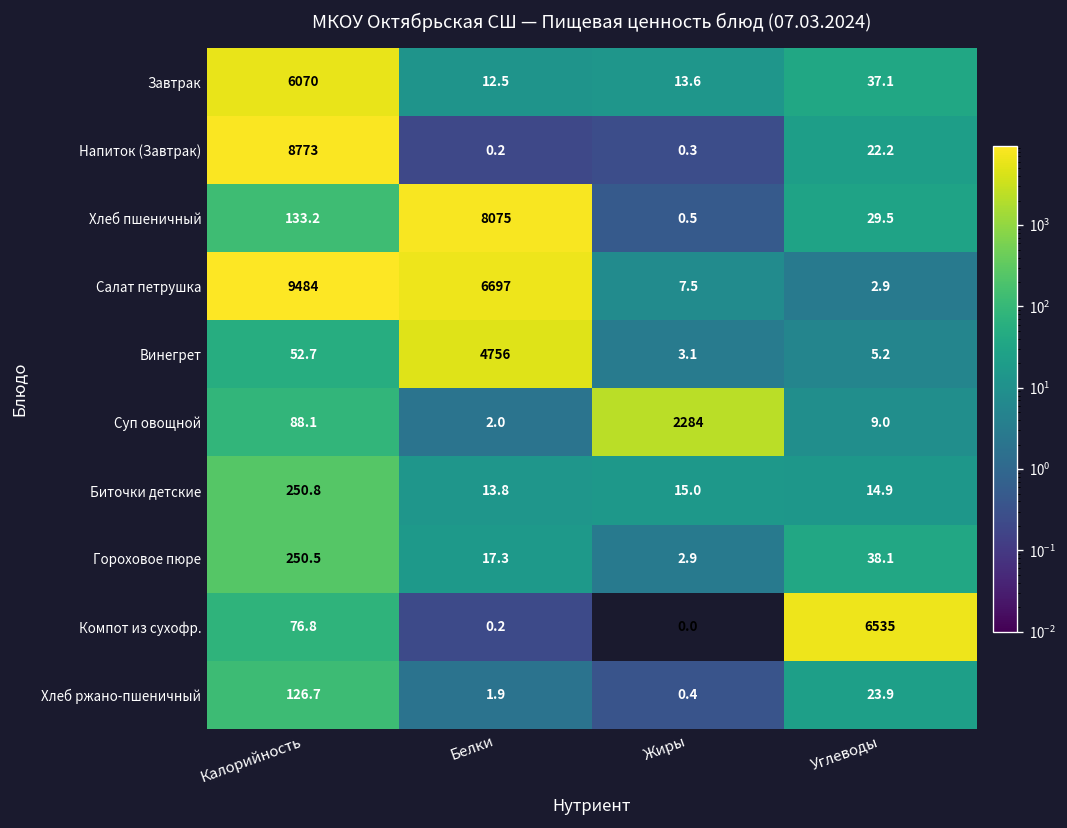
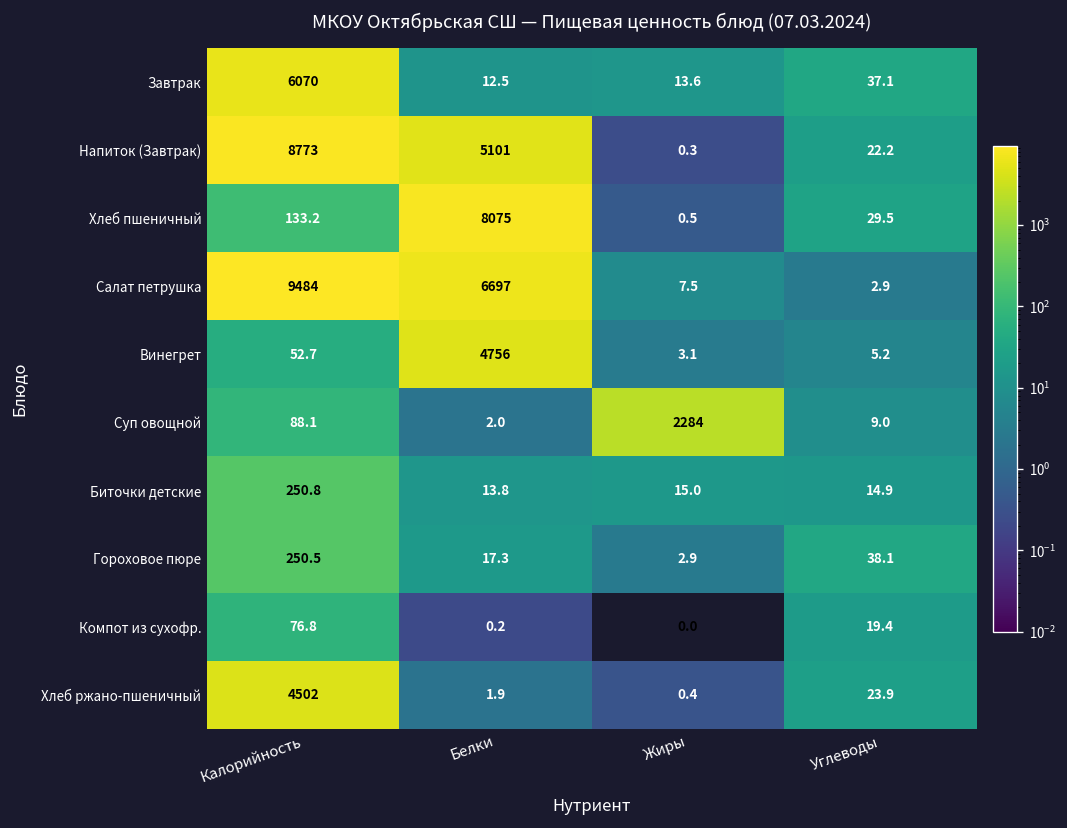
Напиток (Завтрак), Белки: 0.2 -> 5101
Компот из сухофр., Углеводы: 6535 -> 19.4
Хлеб ржано-пшеничный, Калорийность: 126.7 -> 4502
